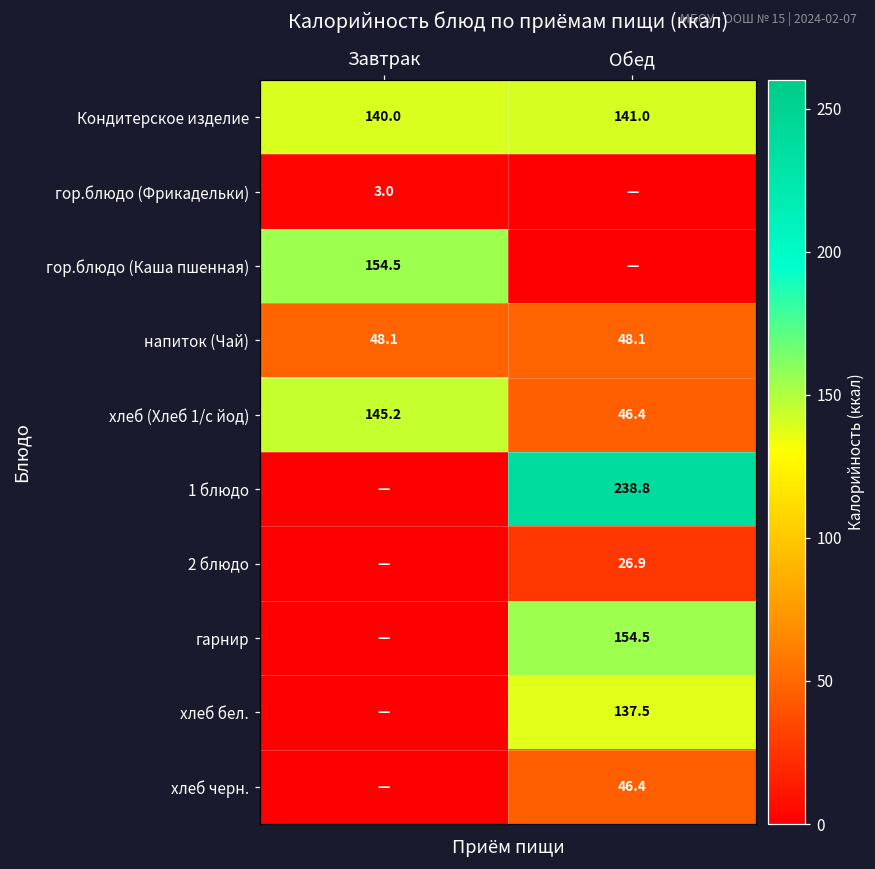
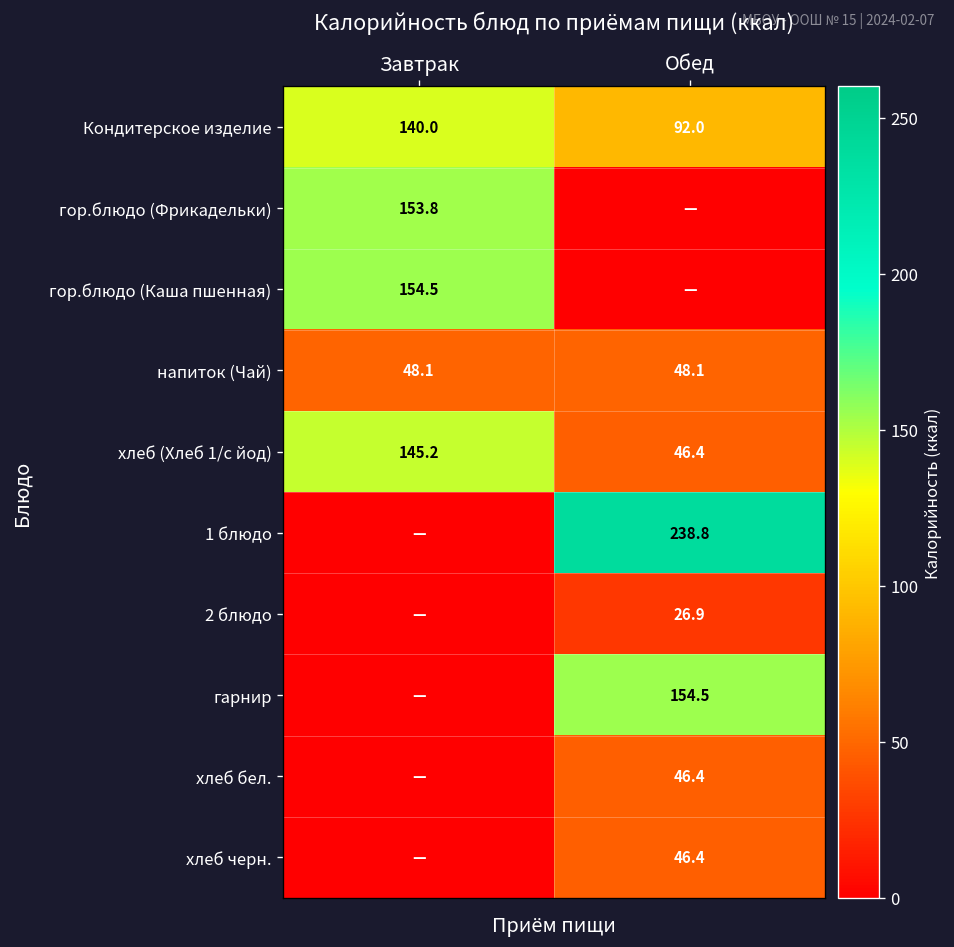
Кондитерское изделие, Обед: 141.0 -> 92.0
гор.блюдо (Фрикадельки), Завтрак: 3.0 -> 153.8
хлеб бел., Обед: 137.5 -> 46.4
